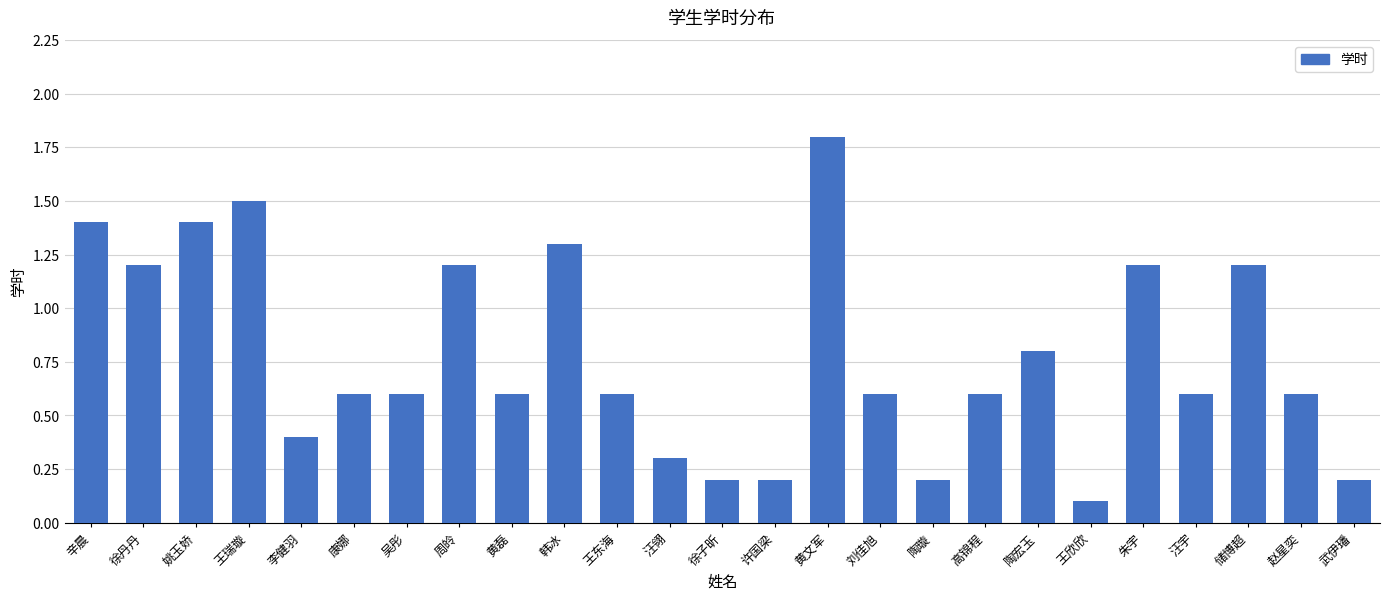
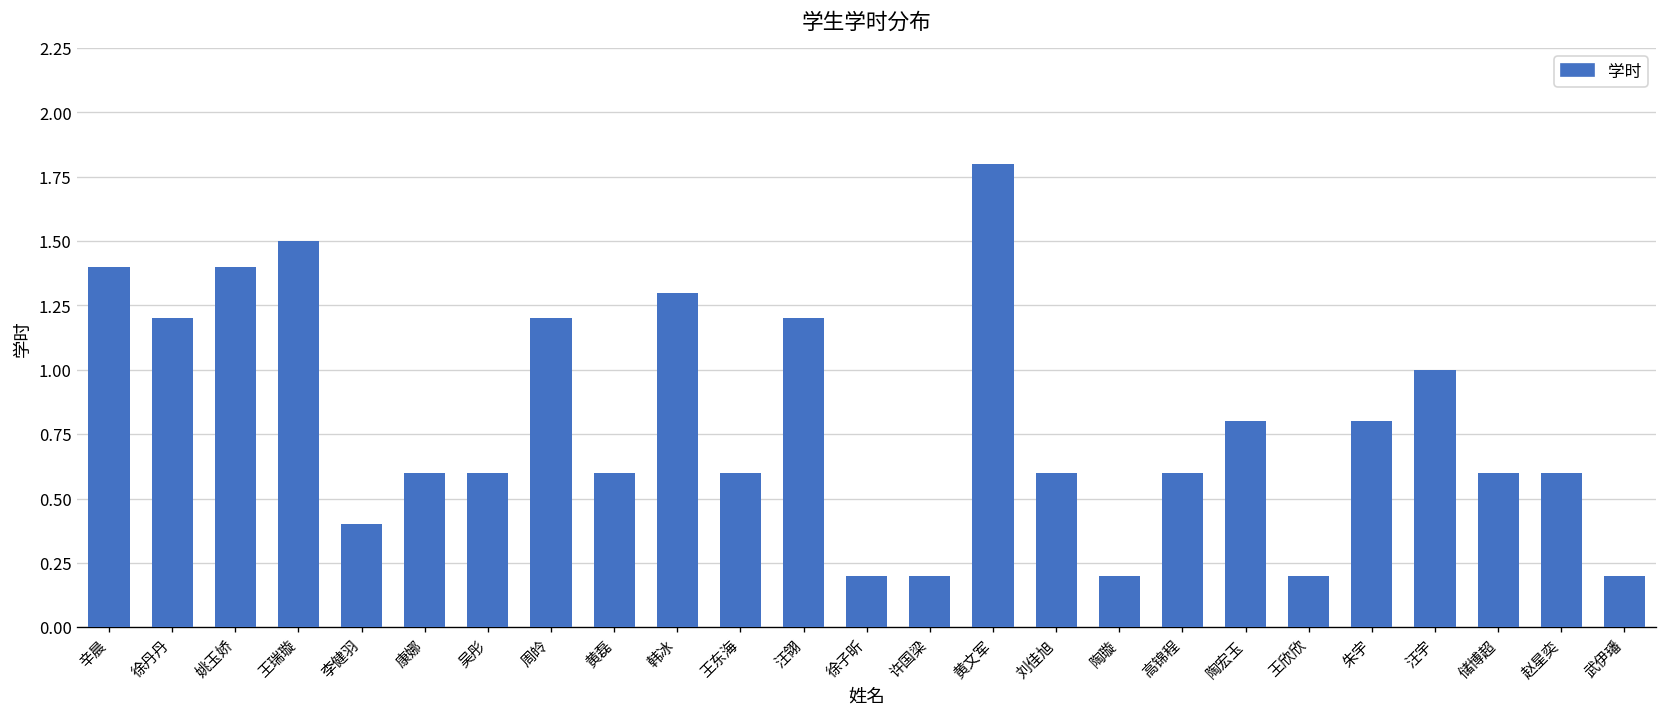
汪翎: 0.3 -> 1.2
王欣欣: 0.1 -> 0.2
朱宇: 1.2 -> 0.8
汪宇: 0.6 -> 1.0
储博超: 1.2 -> 0.6
